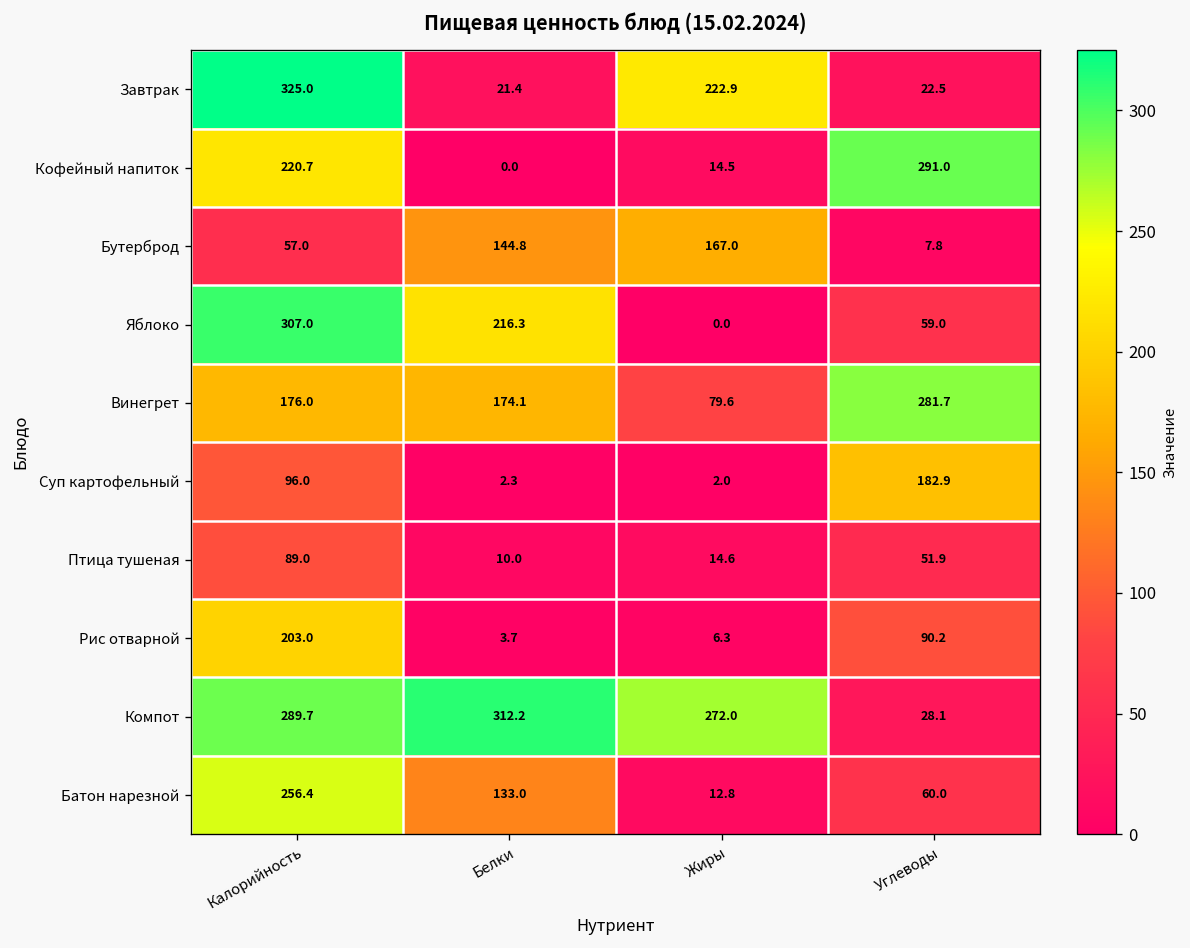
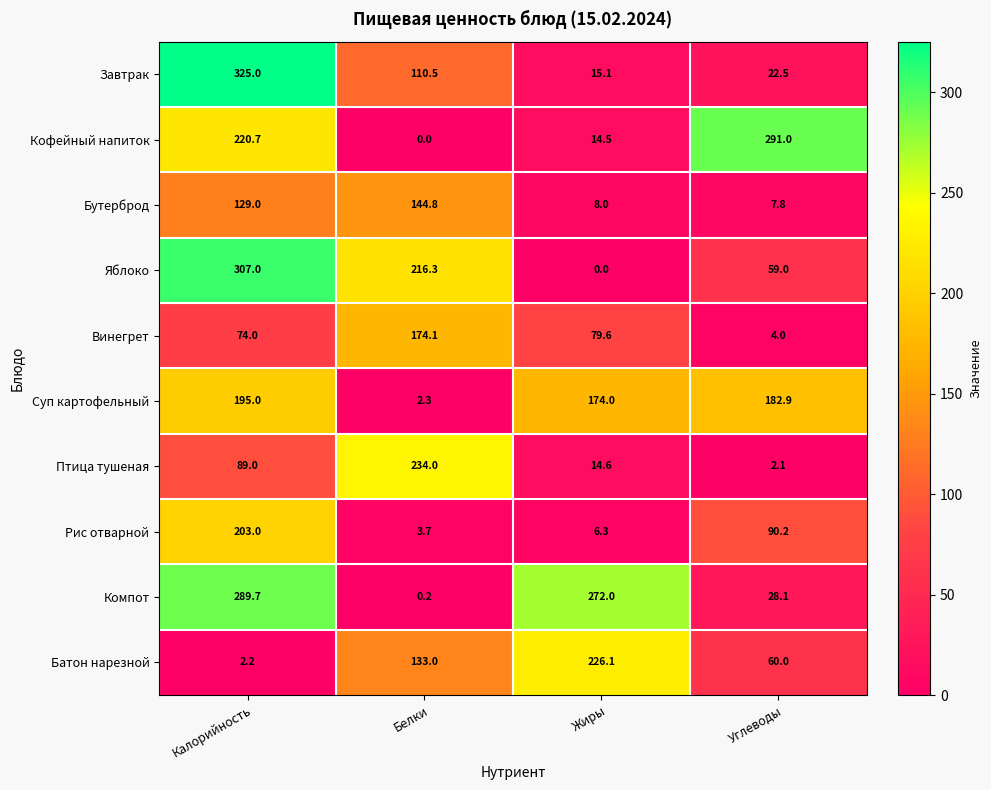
Завтрак, Белки: 21.4 -> 110.5
Завтрак, Жиры: 222.9 -> 15.1
Бутерброд, Калорийность: 57.0 -> 129.0
Бутерброд, Жиры: 167.0 -> 8.0
Винегрет, Калорийность: 176.0 -> 74.0
Винегрет, Углеводы: 281.7 -> 4.0
Суп картофельный, Калорийность: 96.0 -> 195.0
Суп картофельный, Жиры: 2.0 -> 174.0
Птица тушеная, Белки: 10.0 -> 234.0
Птица тушеная, Углеводы: 51.9 -> 2.1
Компот, Белки: 312.2 -> 0.2
Батон нарезной, Калорийность: 256.4 -> 2.2
Батон нарезной, Жиры: 12.8 -> 226.1
